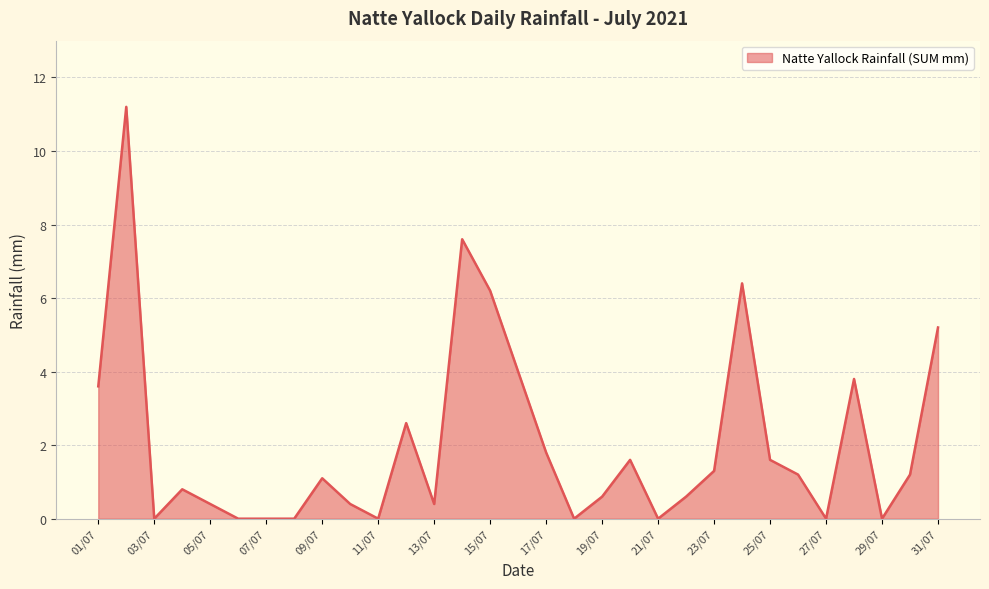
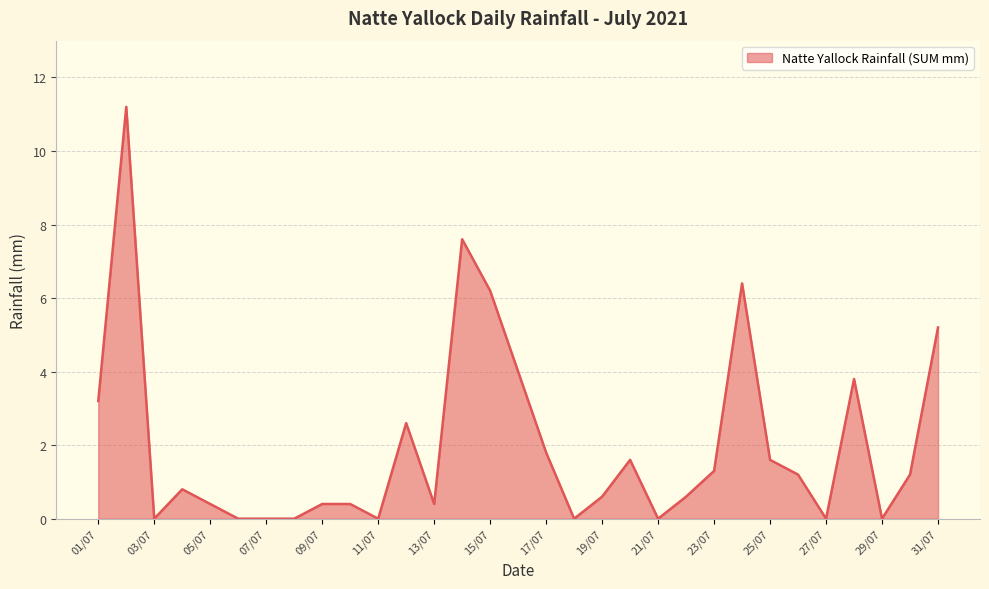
01/07: 3.6 -> 3.2
09/07: 1.1 -> 0.4
